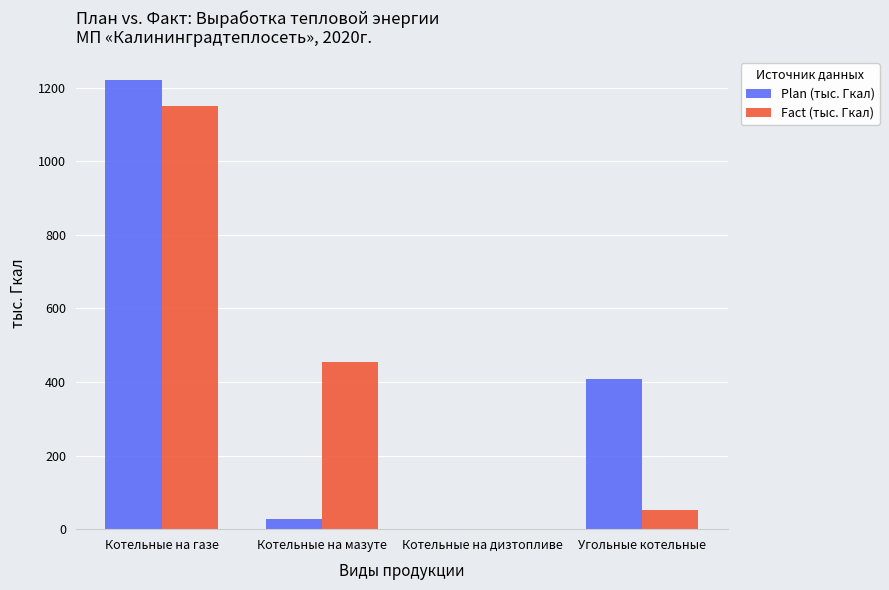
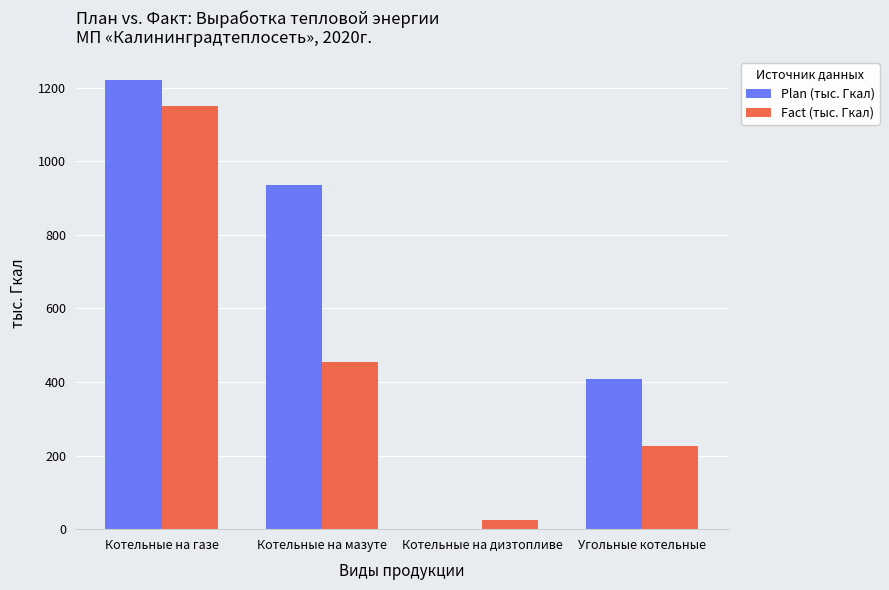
Plan (тыс. Гкал), Котельные на мазуте: 30 -> 940
Fact (тыс. Гкал), Котельные на дизтопливе: 0 -> 20
Fact (тыс. Гкал), Угольные котельные: 50 -> 230
